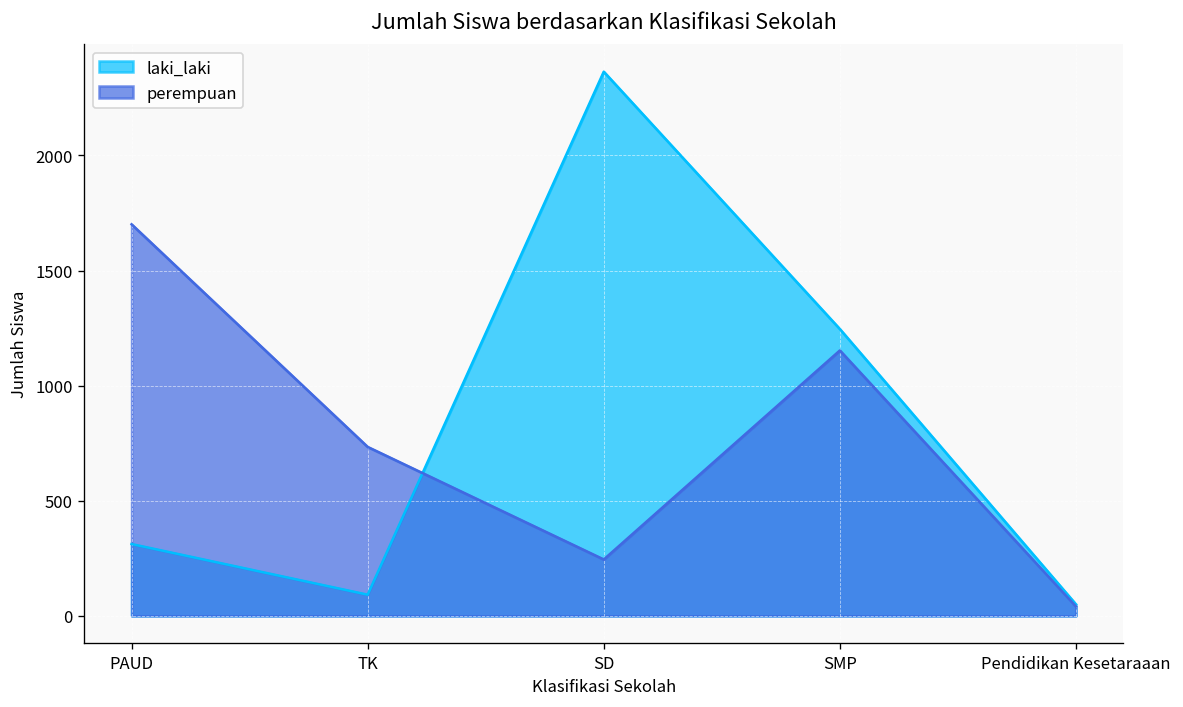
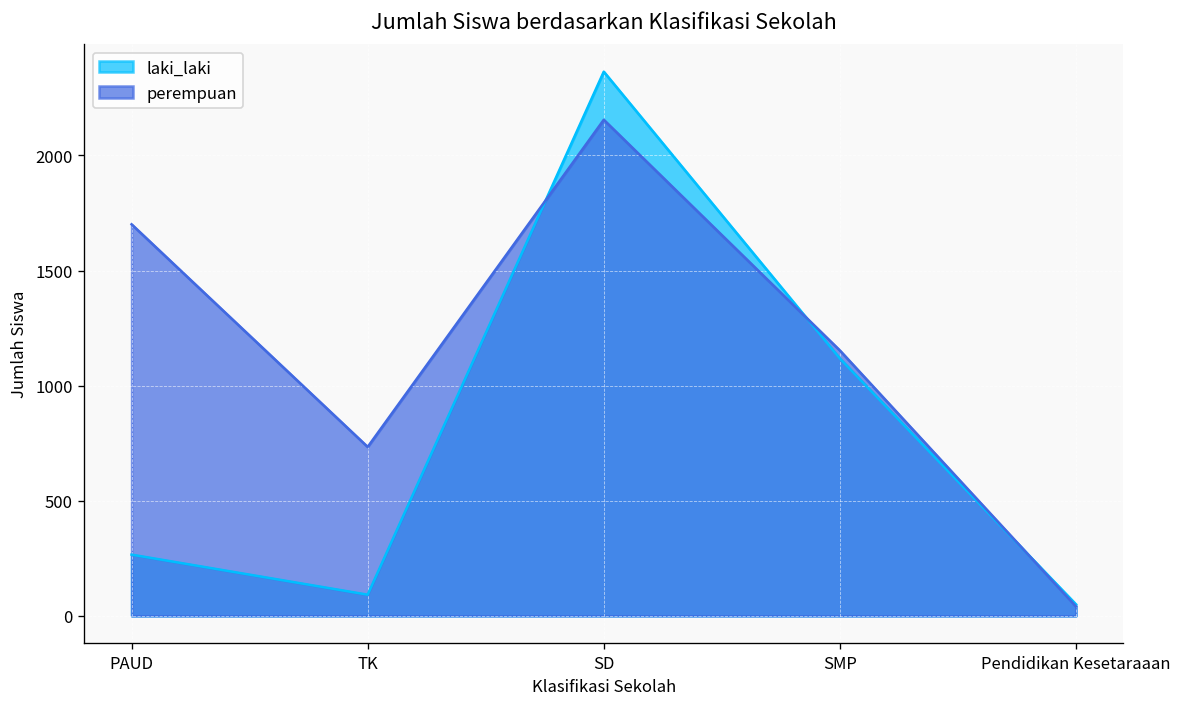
laki_laki, PAUD: 310 -> 270
perempuan, SD: 250 -> 2160
laki_laki, SMP: 1250 -> 1120
